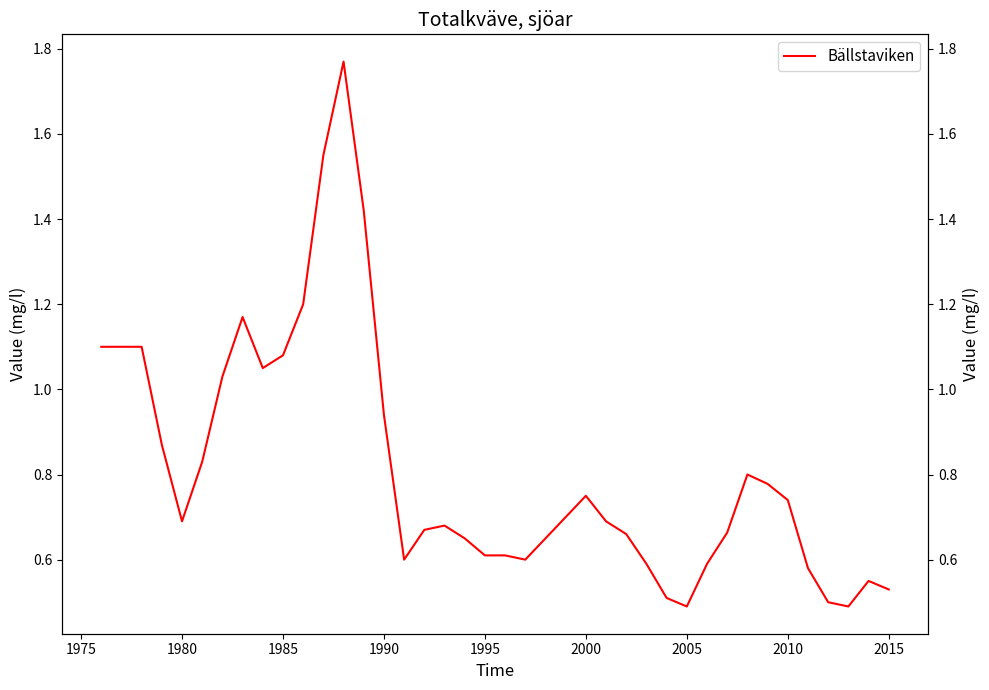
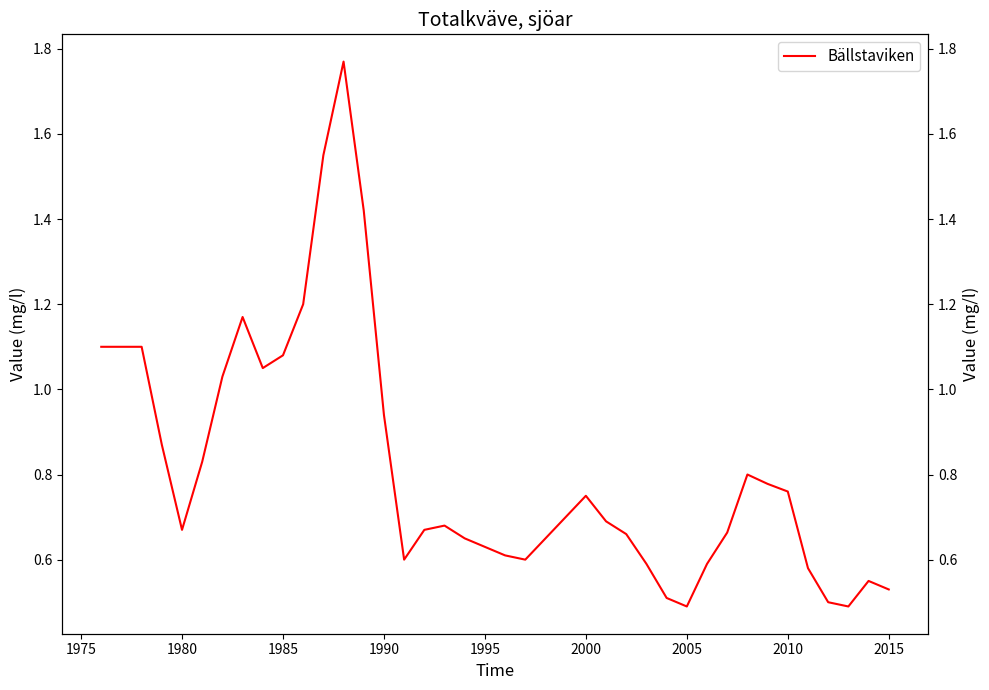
1980: 0.69 -> 0.67
1995: 0.61 -> 0.63
2010: 0.74 -> 0.76
